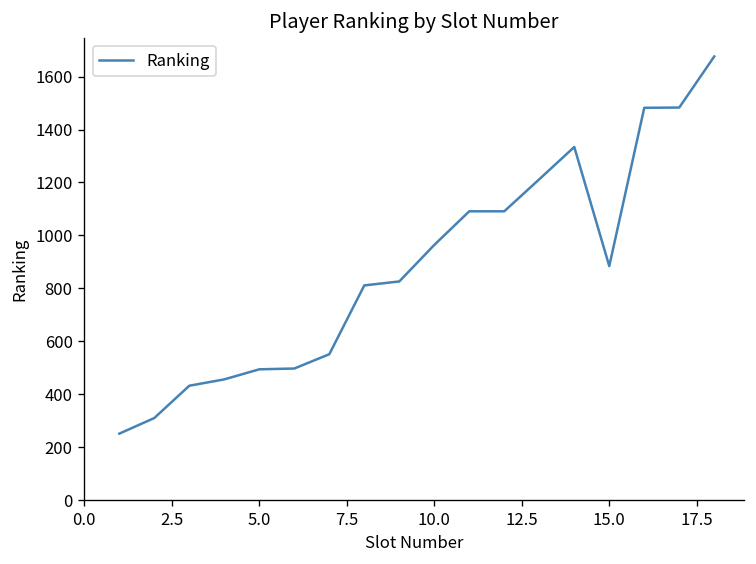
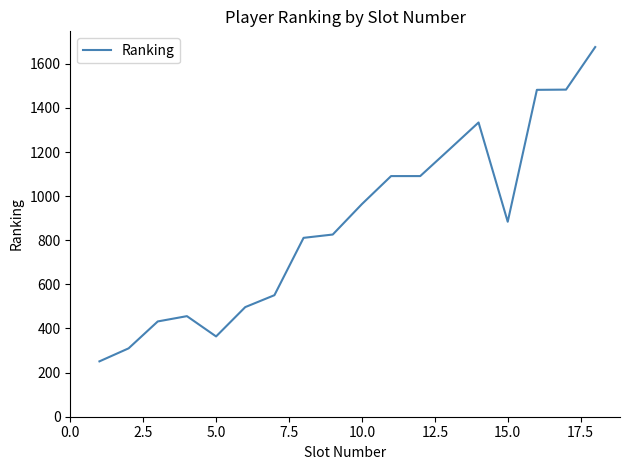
5.0: 490 -> 360
